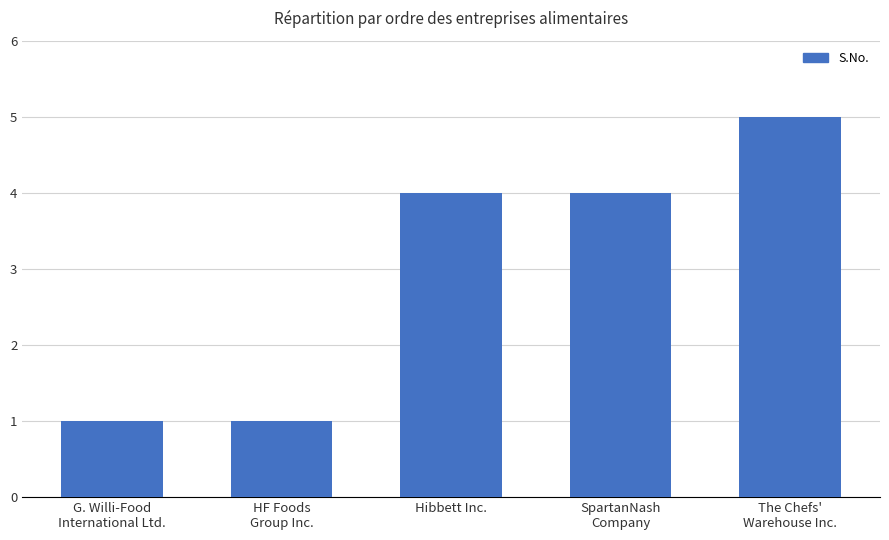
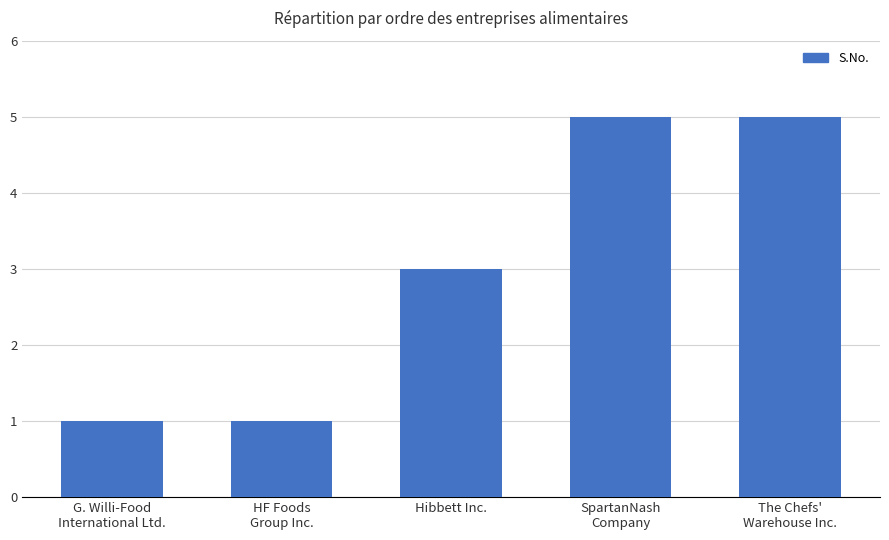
Hibbett Inc.: 4 -> 3
SpartanNash Company: 4 -> 5
